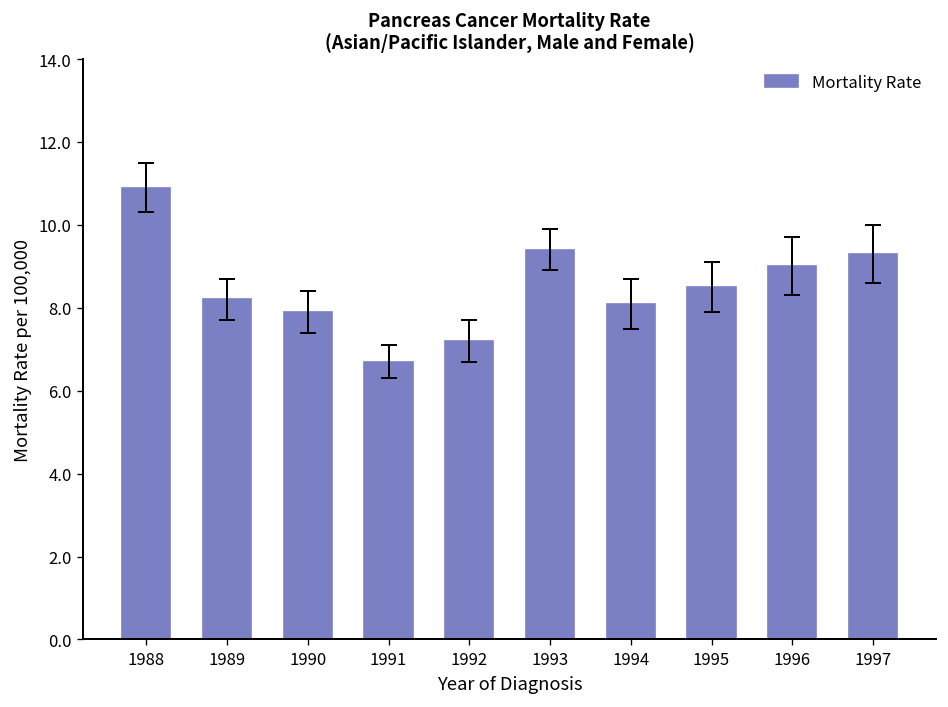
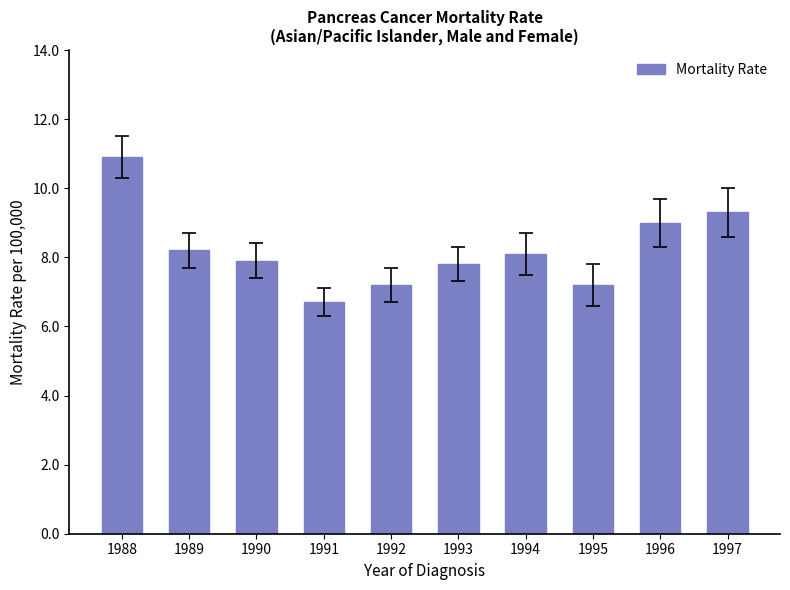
Mortality Rate, 1993: 9.4 -> 7.8
Mortality Rate, 1995: 8.5 -> 7.2
